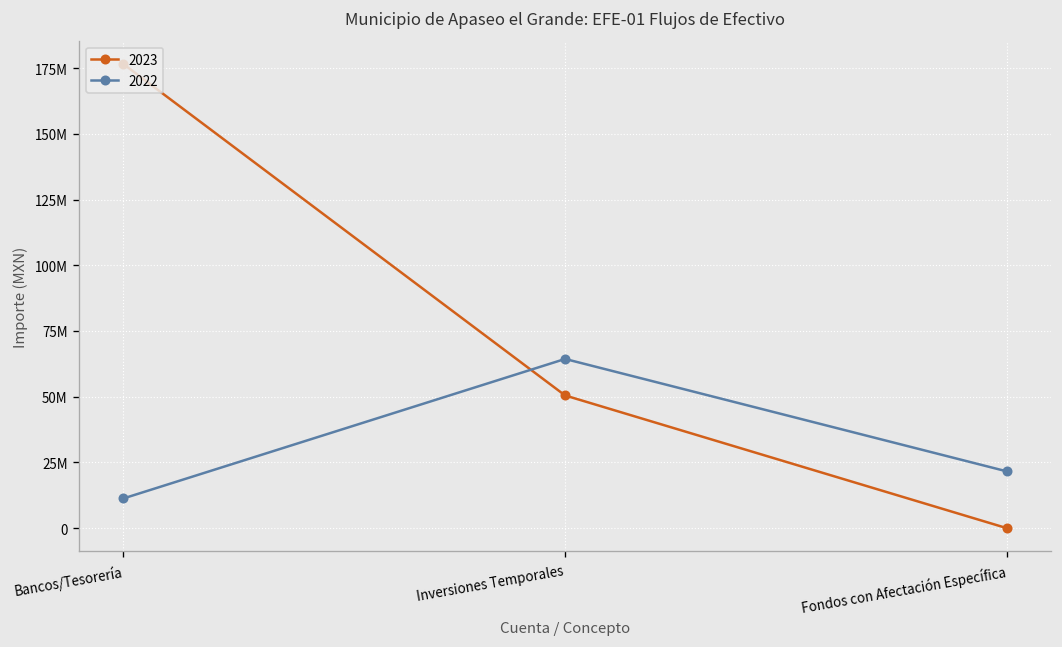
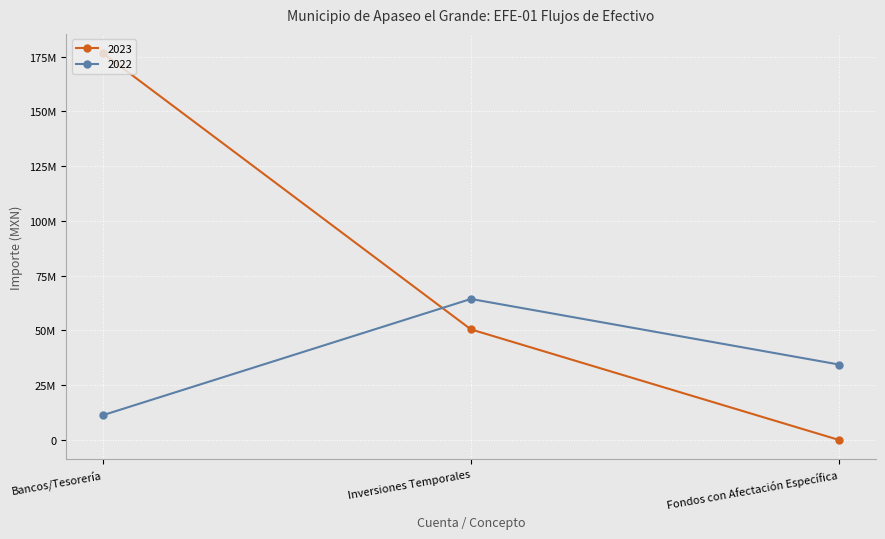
2022, Fondos con Afectación Específica: 22000000 -> 34000000
